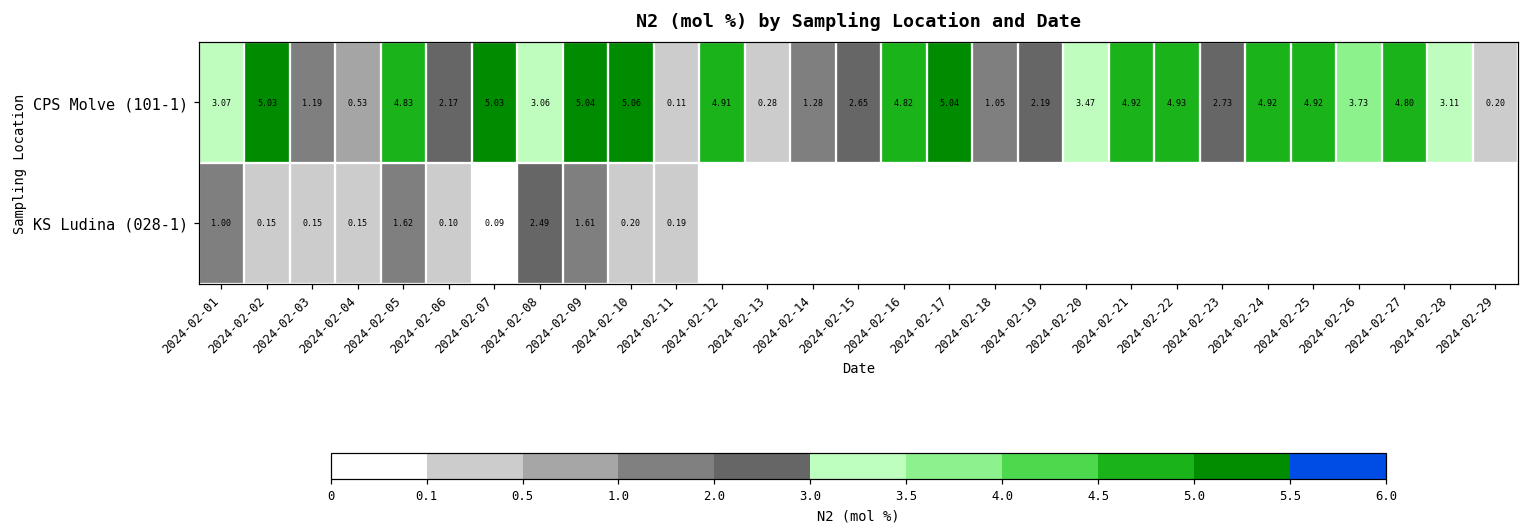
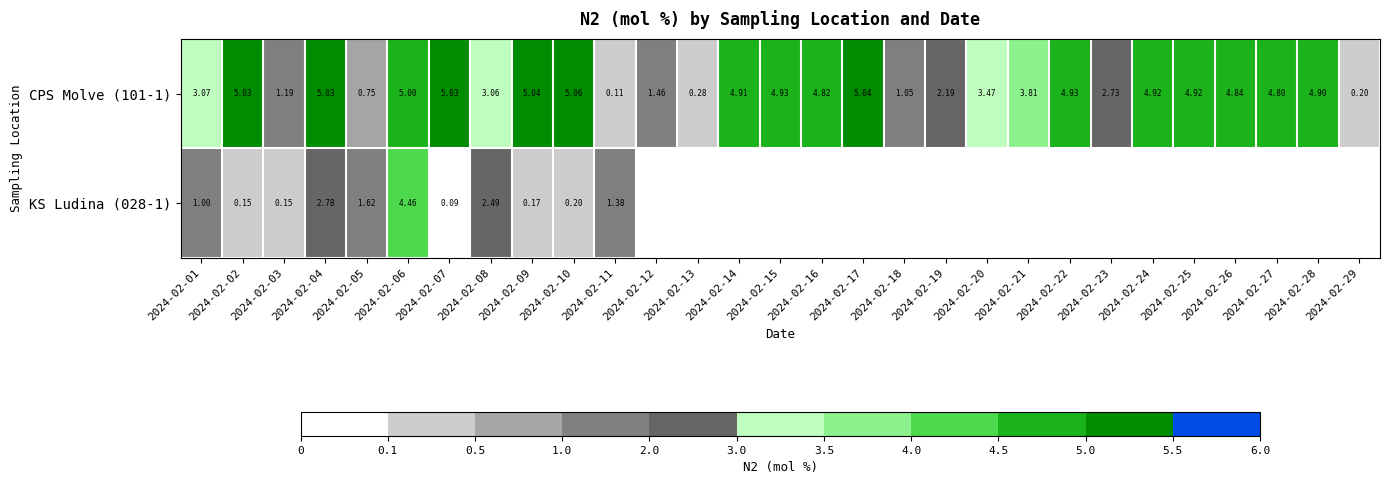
CPS Molve (101-1), 2024-02-04: 0.53 -> 5.03
CPS Molve (101-1), 2024-02-05: 4.83 -> 0.75
CPS Molve (101-1), 2024-02-06: 2.17 -> 5.00
CPS Molve (101-1), 2024-02-12: 4.91 -> 1.46
CPS Molve (101-1), 2024-02-14: 1.28 -> 4.91
CPS Molve (101-1), 2024-02-15: 2.65 -> 4.93
CPS Molve (101-1), 2024-02-21: 4.92 -> 3.81
CPS Molve (101-1), 2024-02-26: 3.73 -> 4.84
CPS Molve (101-1), 2024-02-28: 3.11 -> 4.90
KS Ludina (028-1), 2024-02-04: 0.15 -> 2.78
KS Ludina (028-1), 2024-02-06: 0.10 -> 4.46
KS Ludina (028-1), 2024-02-09: 1.61 -> 0.17
KS Ludina (028-1), 2024-02-11: 0.19 -> 1.38
